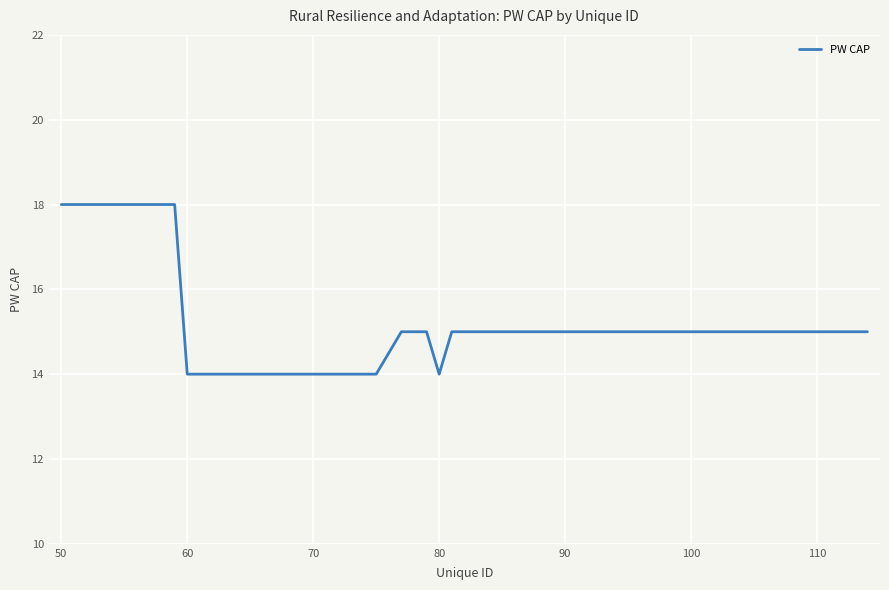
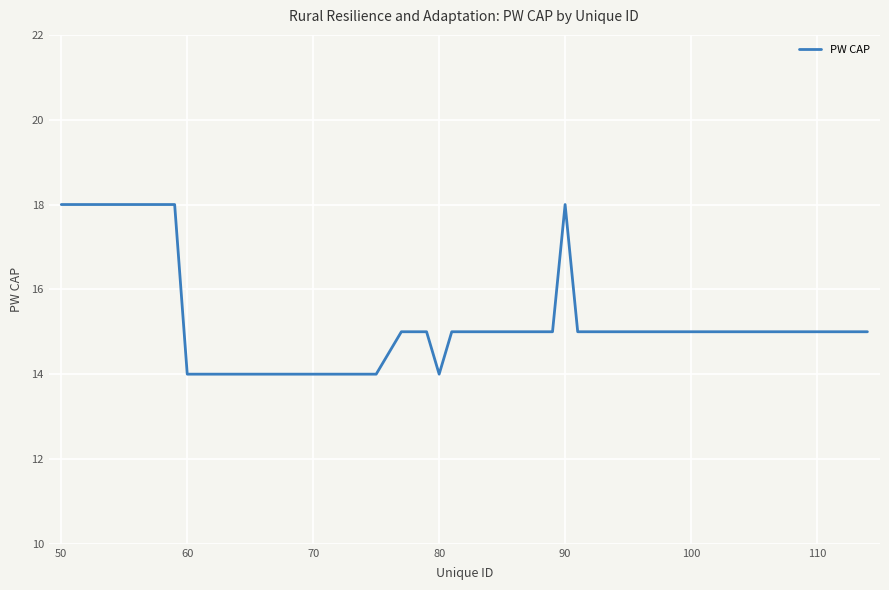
90: 15 -> 18
